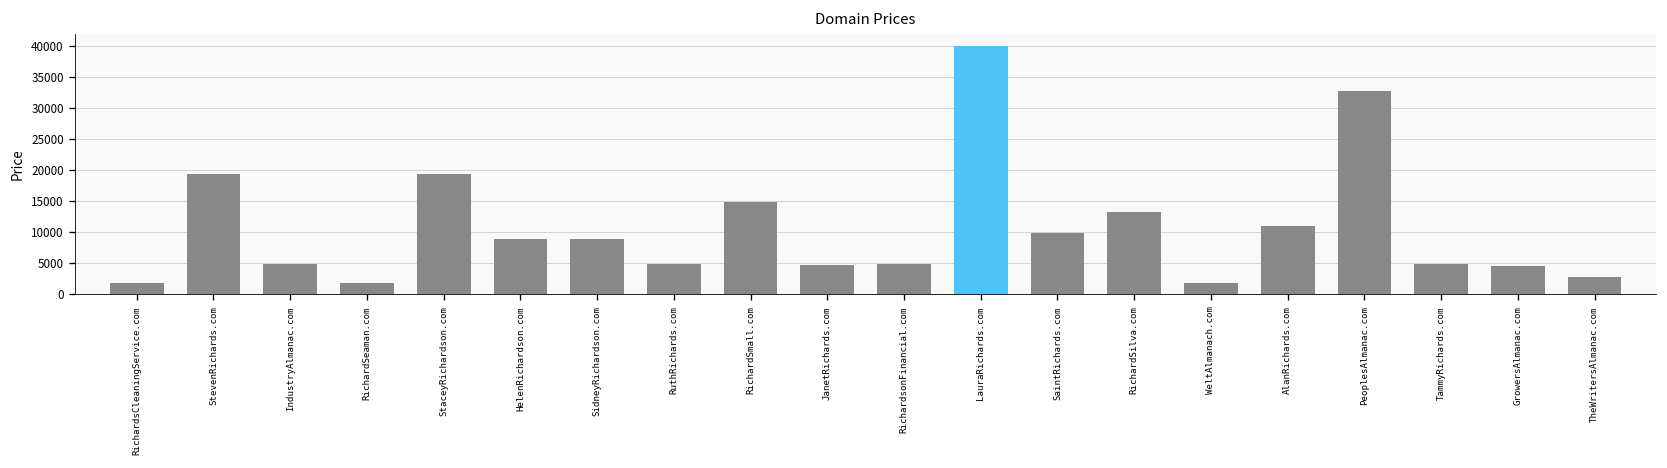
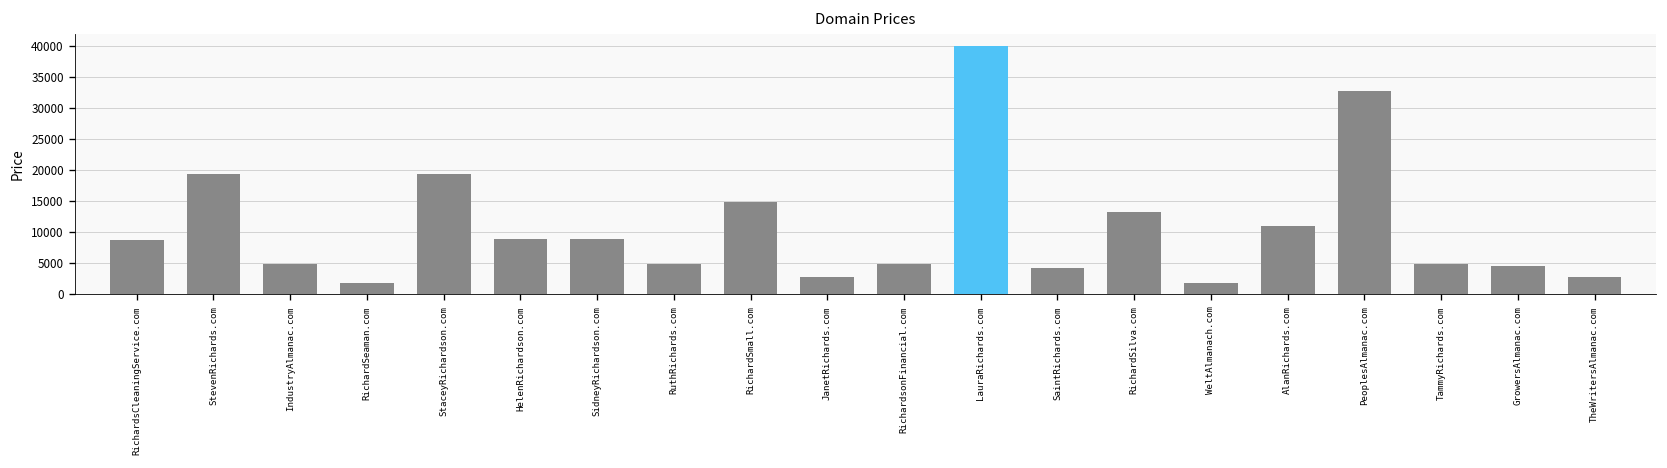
RichardsCleaningService.com: 2000 -> 9000
JanetRichards.com: 5000 -> 3000
SaintRichards.com: 10000 -> 4000
